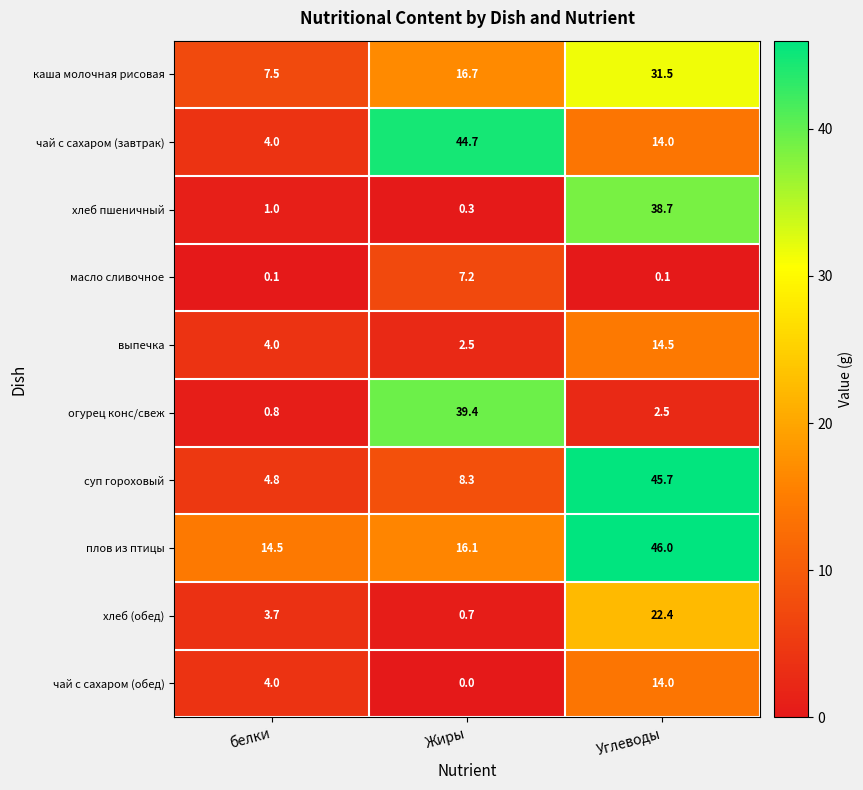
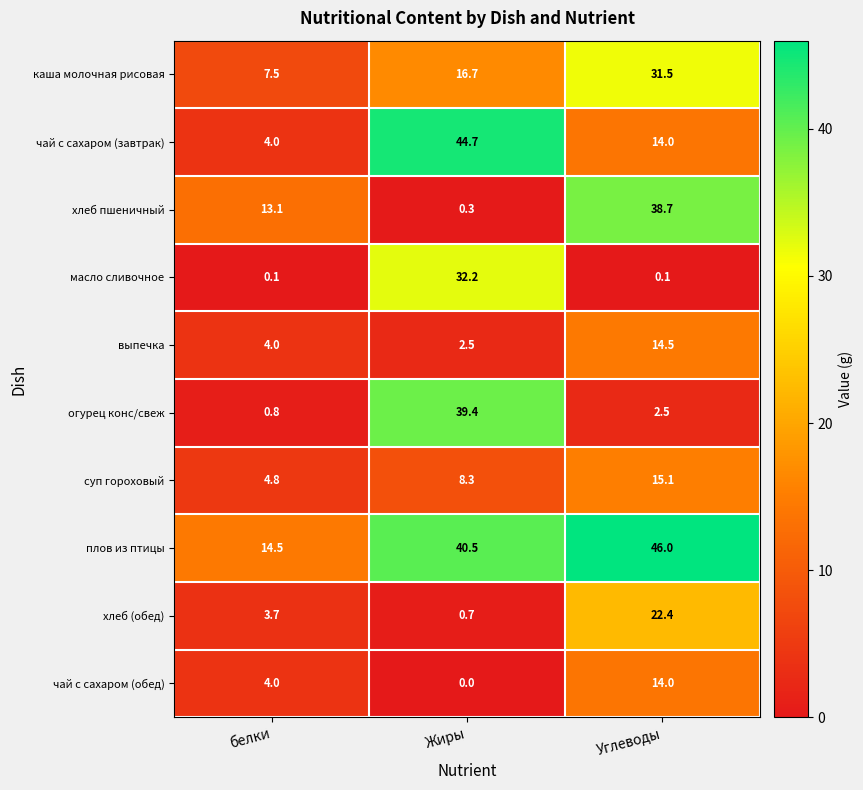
хлеб пшеничный, белки: 1.0 -> 13.1
масло сливочное, Жиры: 7.2 -> 32.2
суп гороховый, Углеводы: 45.7 -> 15.1
плов из птицы, Жиры: 16.1 -> 40.5
